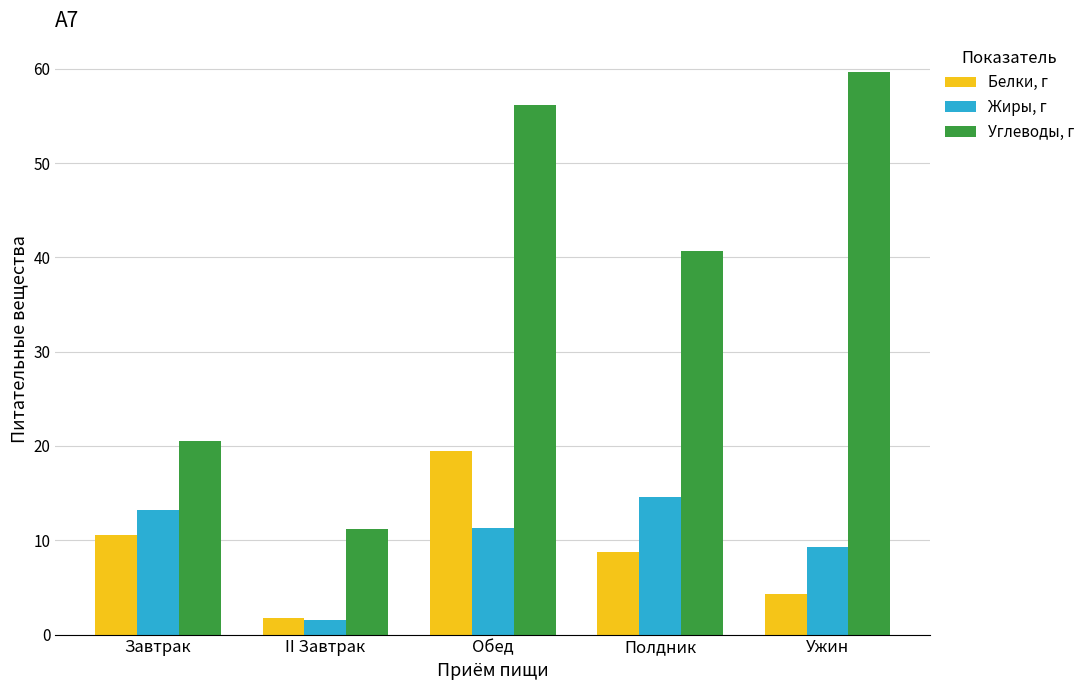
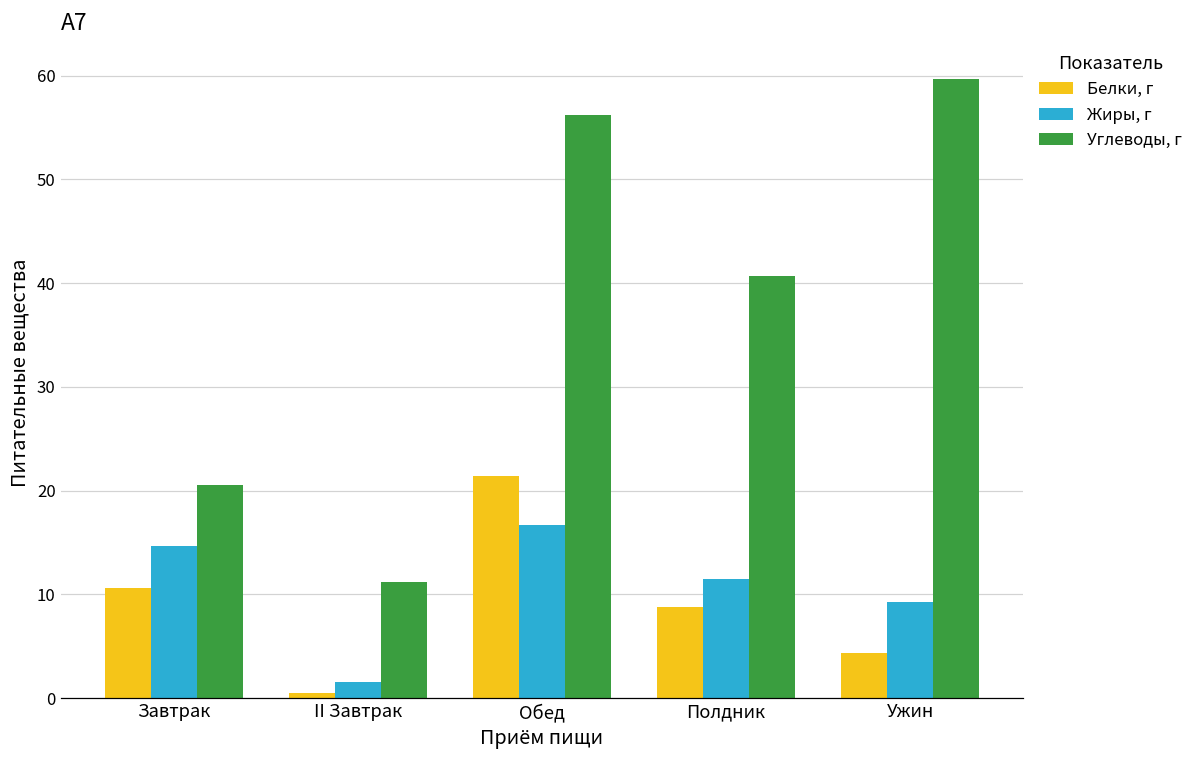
Жиры, г, Завтрак: 13 -> 15
Белки, г, II Завтрак: 2 -> 0
Белки, г, Обед: 19 -> 21
Жиры, г, Обед: 11 -> 17
Жиры, г, Полдник: 15 -> 11
